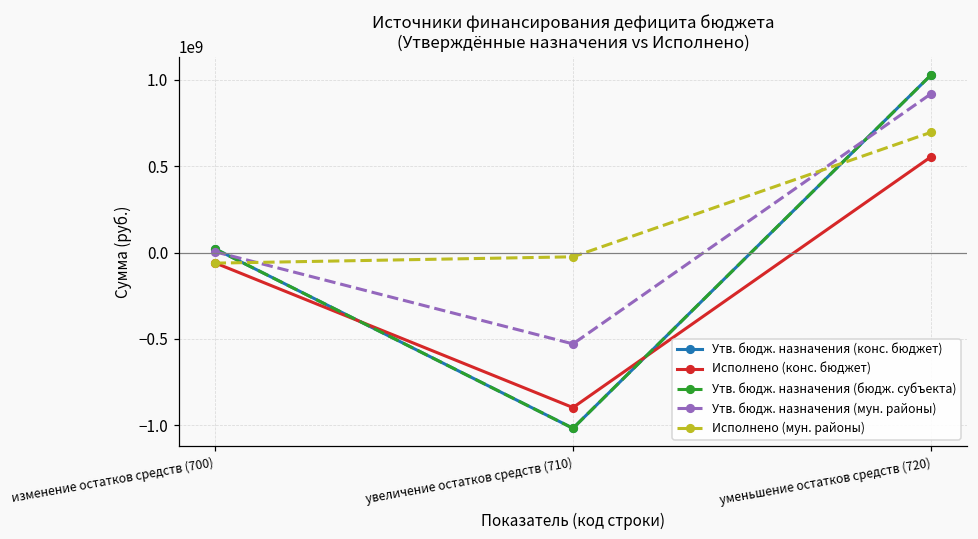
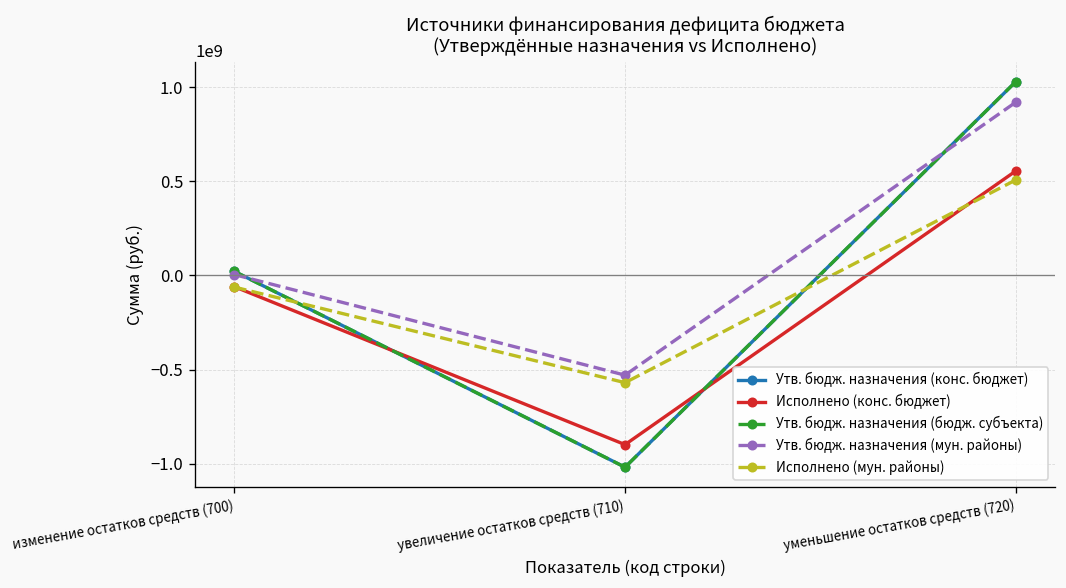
Исполнено (мун. районы), увеличение остатков средств (710): -20000000 -> -570000000
Исполнено (мун. районы), уменьшение остатков средств (720): 700000000 -> 510000000
